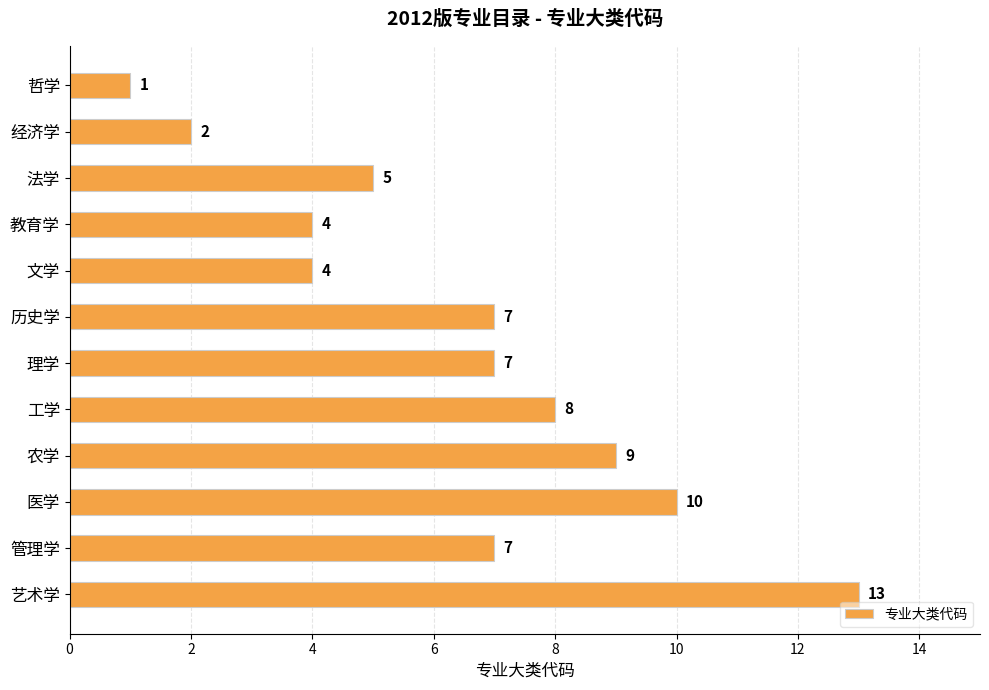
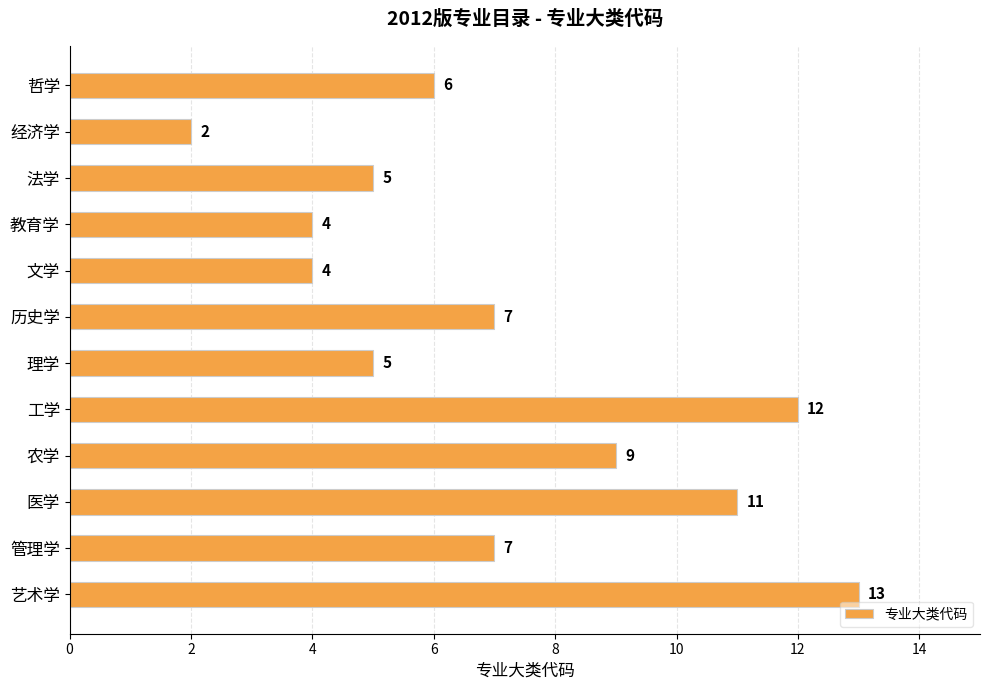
哲学: 1 -> 6
理学: 7 -> 5
工学: 8 -> 12
医学: 10 -> 11
